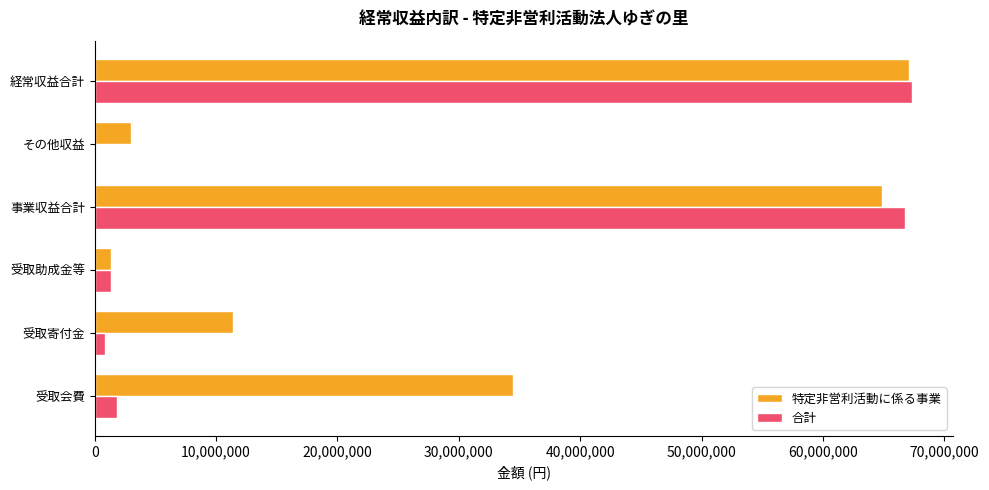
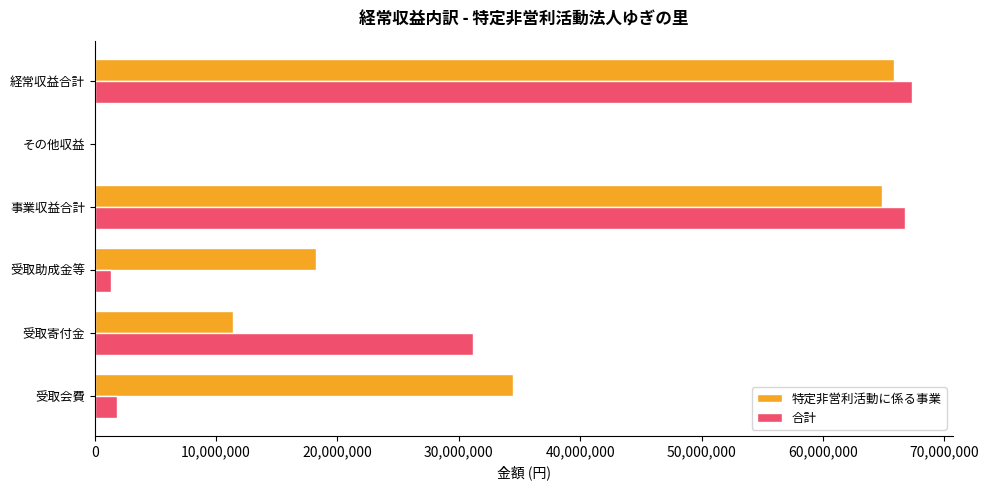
特定非営利活動に係る事業, 経常収益合計: 67,000,000 -> 65,800,000
特定非営利活動に係る事業, その他収益: 3,000,000 -> 0
特定非営利活動に係る事業, 受取助成金等: 1,300,000 -> 18,200,000
合計, 受取寄付金: 800,000 -> 31,200,000
